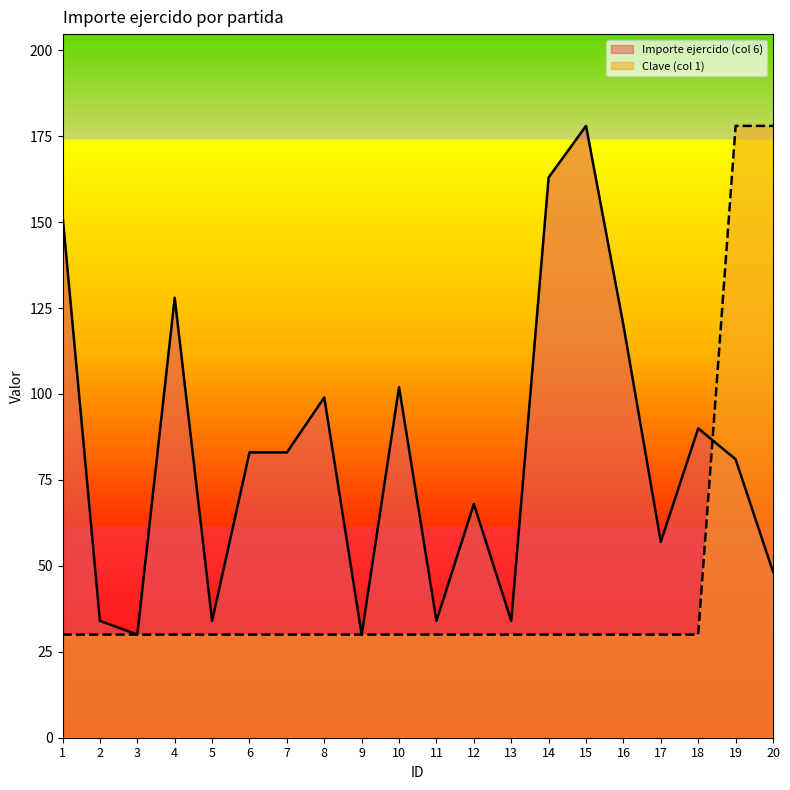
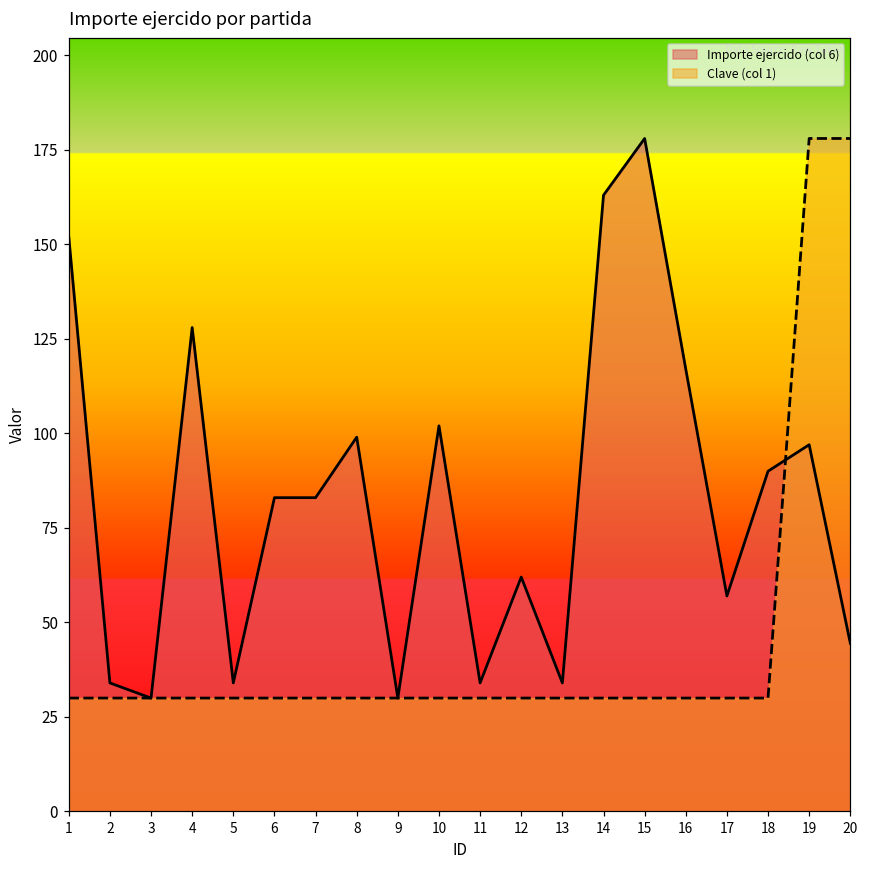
Importe ejercido (col 6), 12: 68 -> 62
Importe ejercido (col 6), 16: 120 -> 117
Importe ejercido (col 6), 19: 81 -> 97
Importe ejercido (col 6), 20: 48 -> 45
